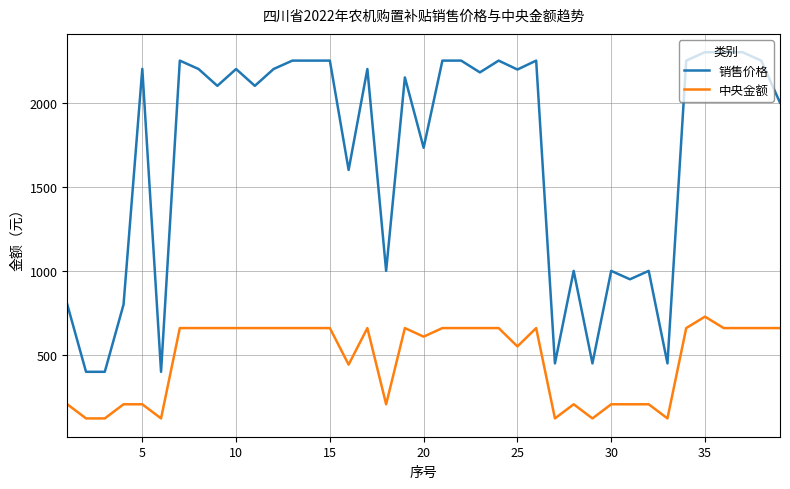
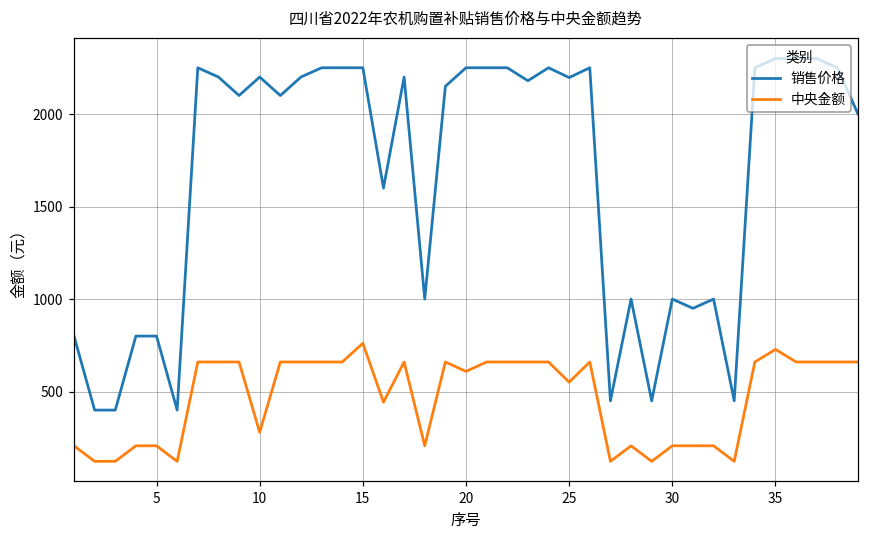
销售价格, 5: 2200 -> 800
中央金额, 10: 660 -> 280
中央金额, 15: 660 -> 760
销售价格, 20: 1730 -> 2250
